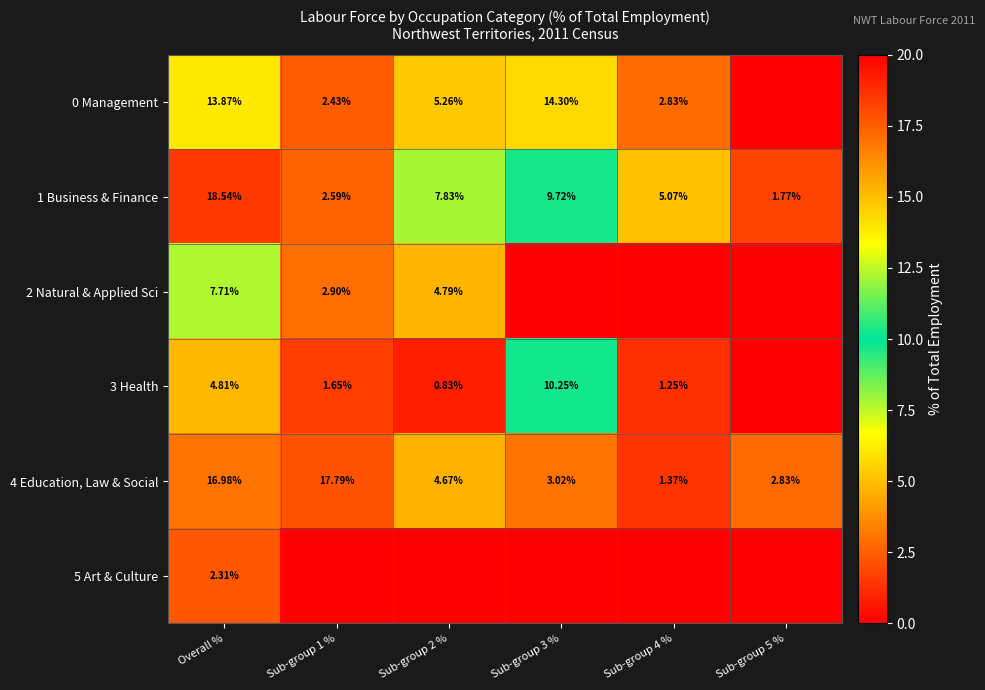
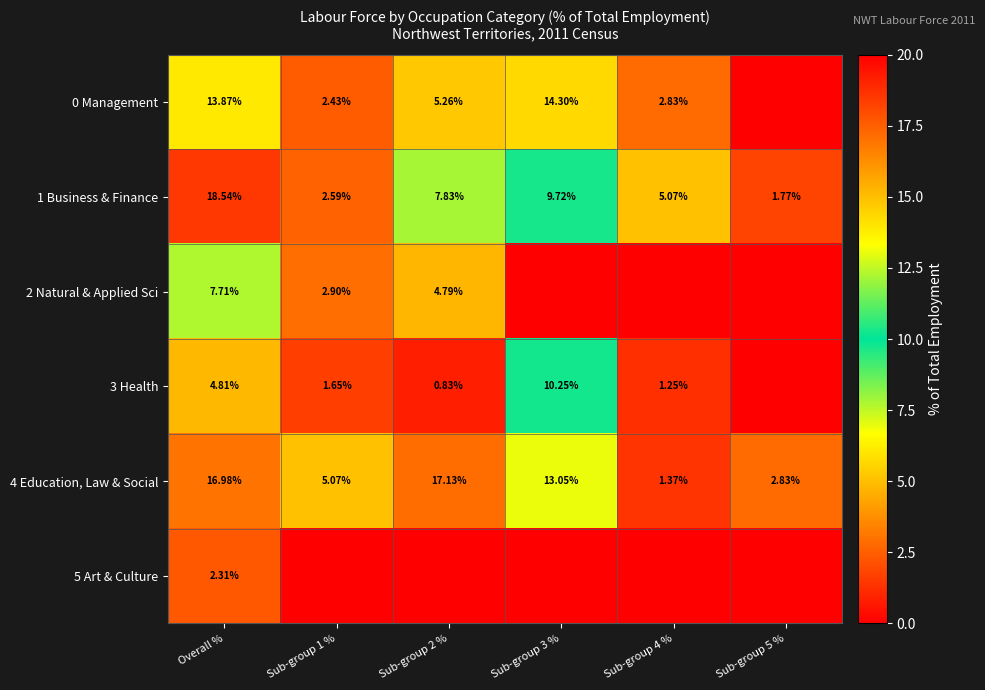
4 Education, Law & Social, Sub-group 1 %: 17.79% -> 5.07%
4 Education, Law & Social, Sub-group 2 %: 4.67% -> 17.13%
4 Education, Law & Social, Sub-group 3 %: 3.02% -> 13.05%
